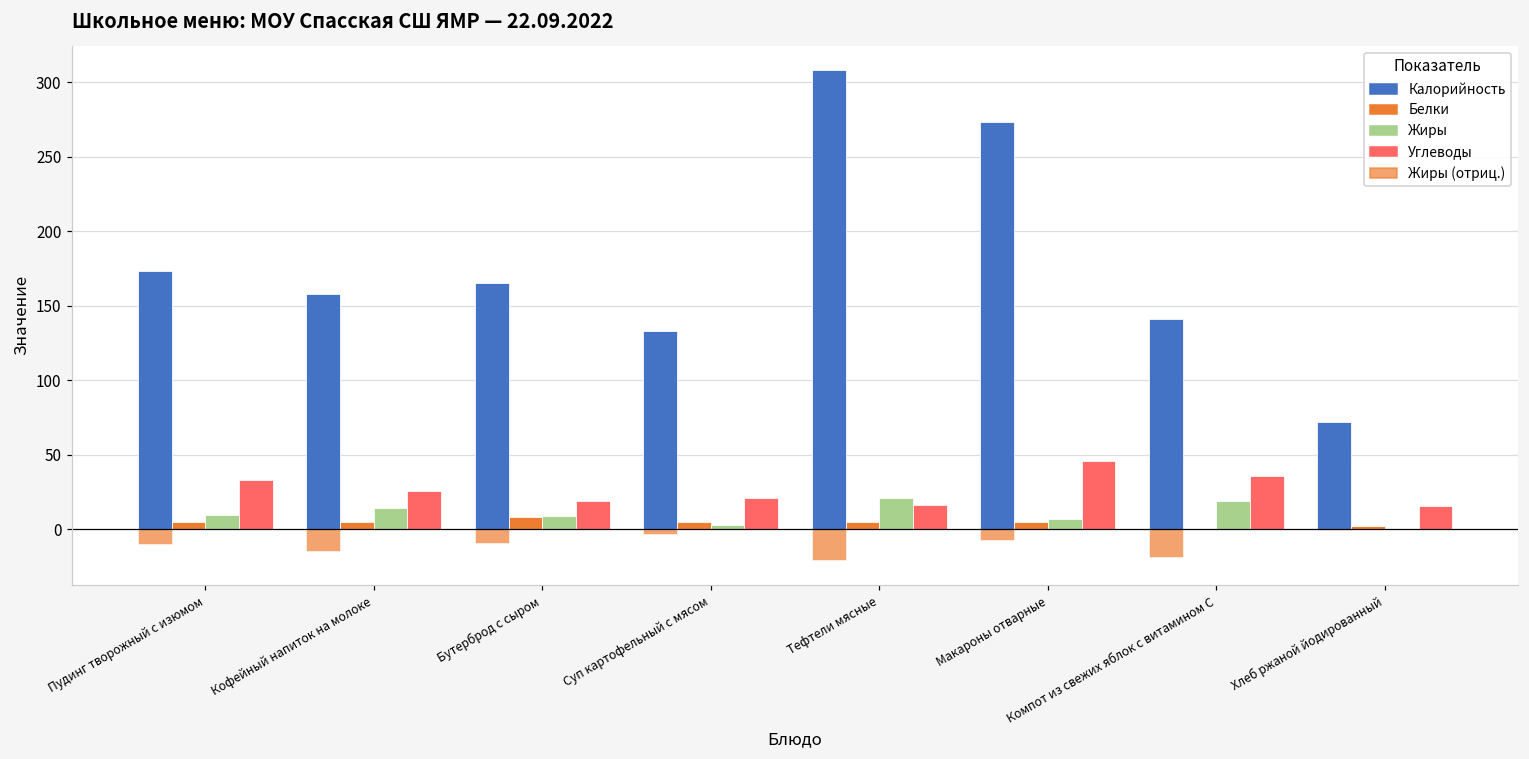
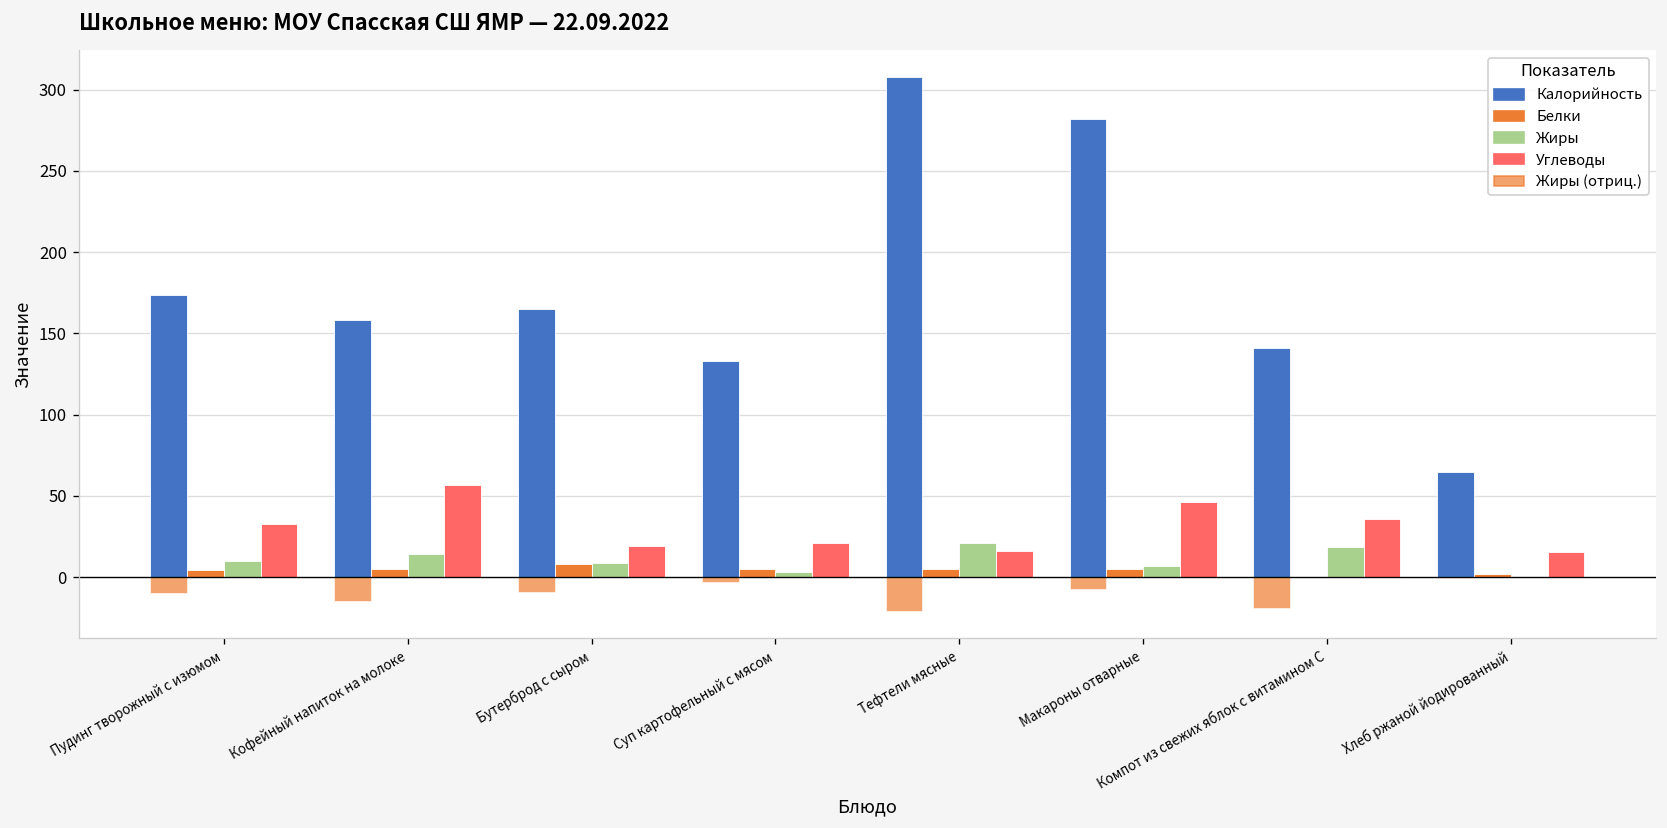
Углеводы, Кофейный напиток на молоке: 26 -> 57
Калорийность, Макароны отварные: 274 -> 282
Калорийность, Хлеб ржаной йодированный: 72 -> 65
